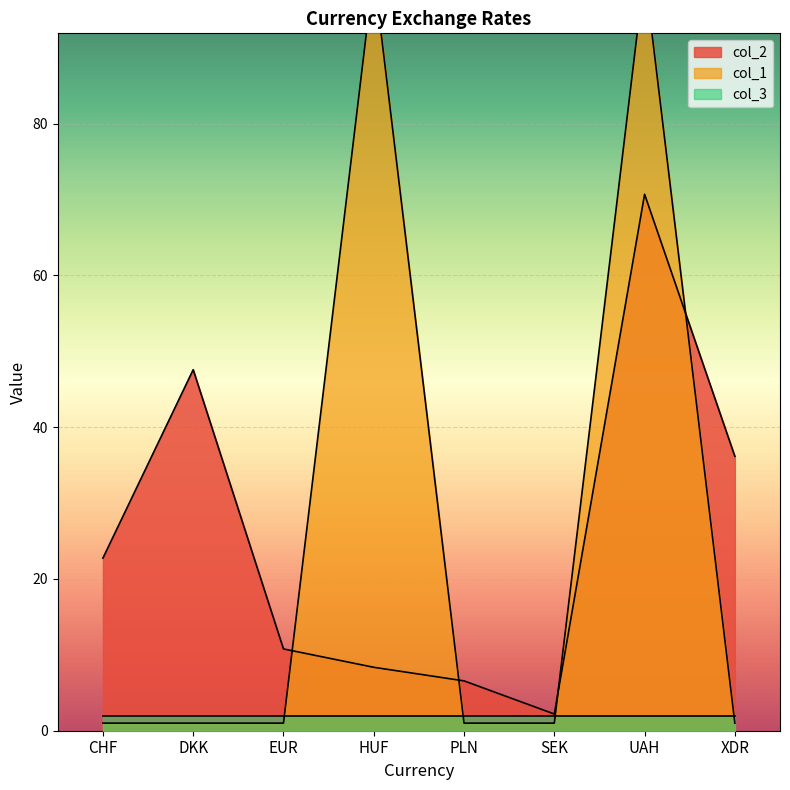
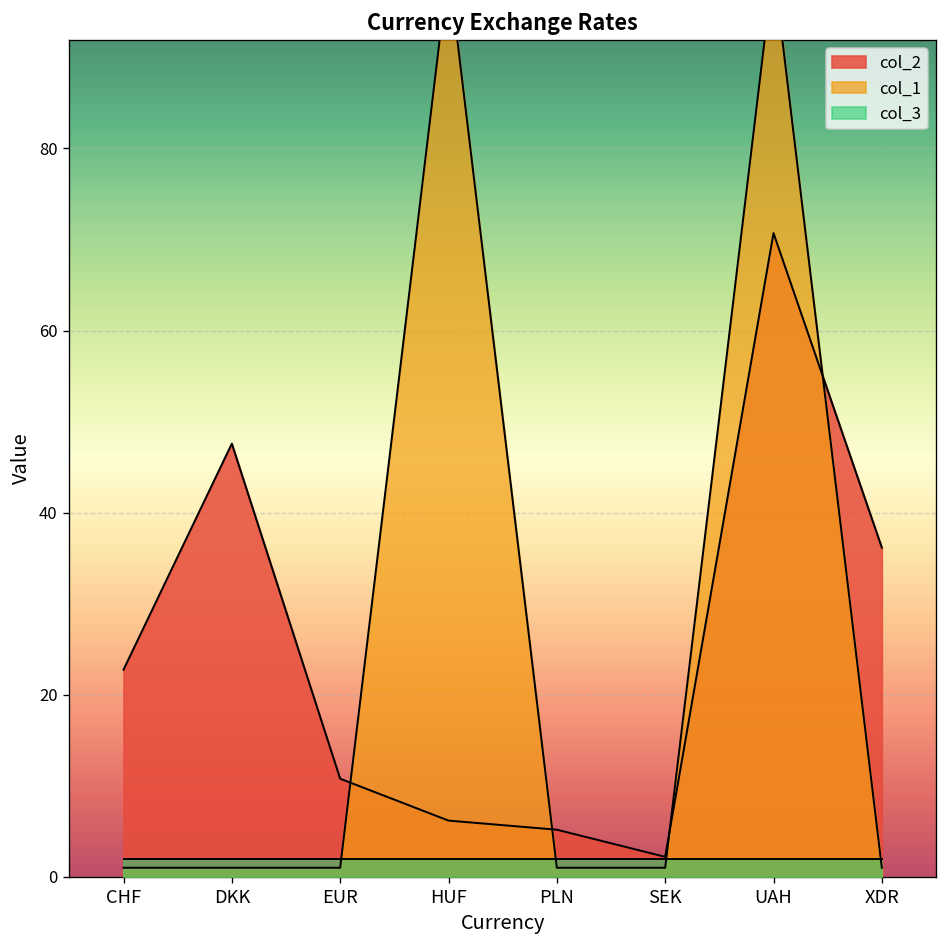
col_2, HUF: 8 -> 6
col_2, PLN: 7 -> 5
